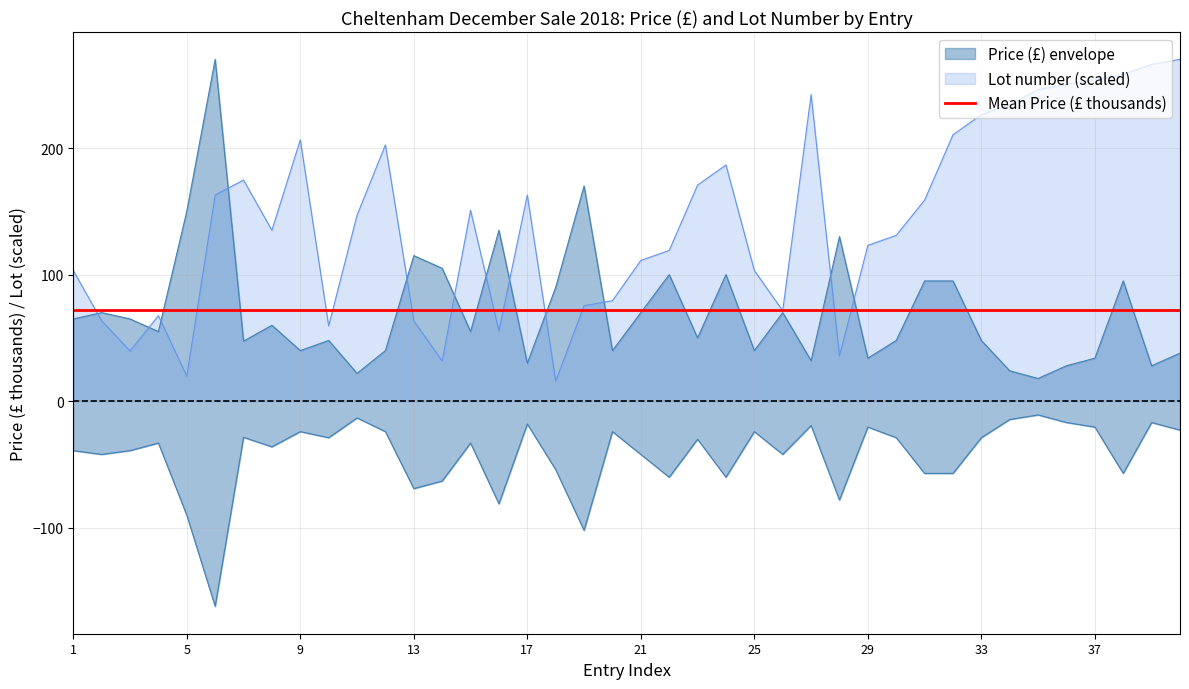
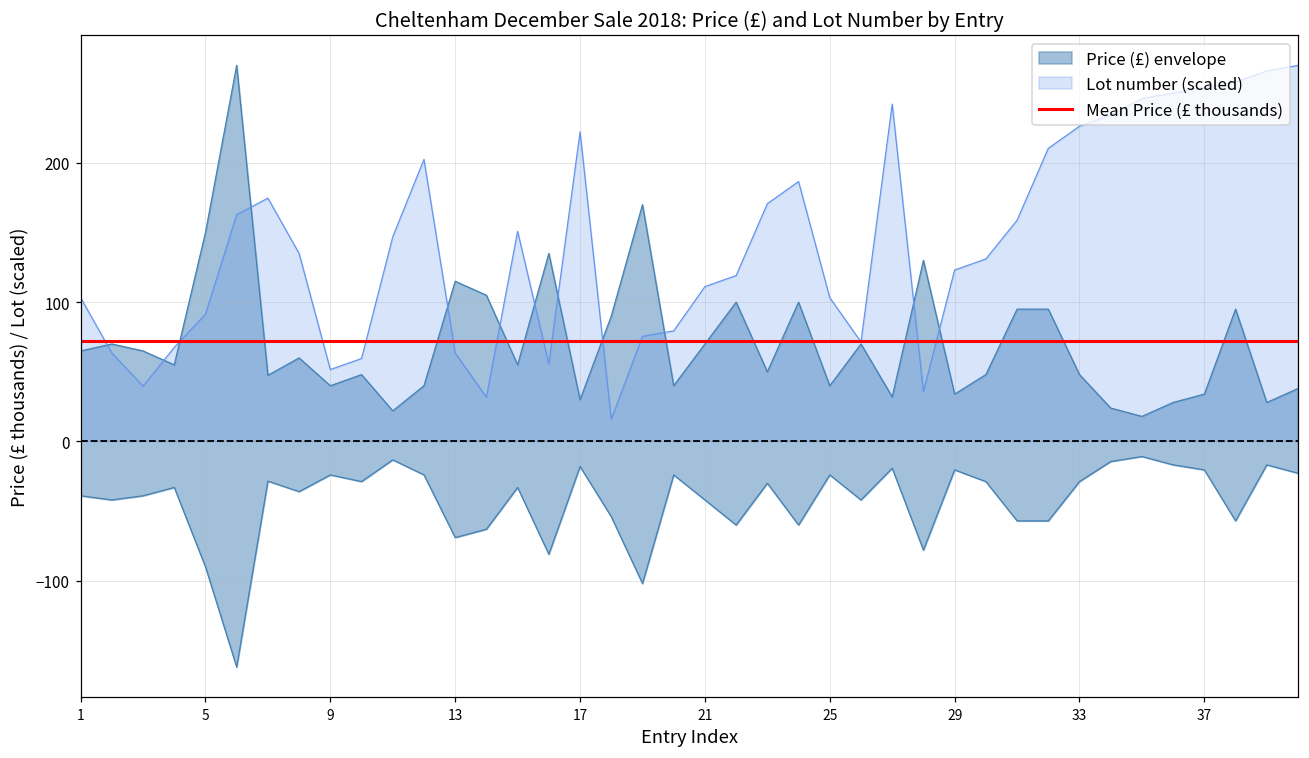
Lot number (scaled), 5: 20 -> 91
Lot number (scaled), 9: 206 -> 52
Lot number (scaled), 17: 163 -> 222
